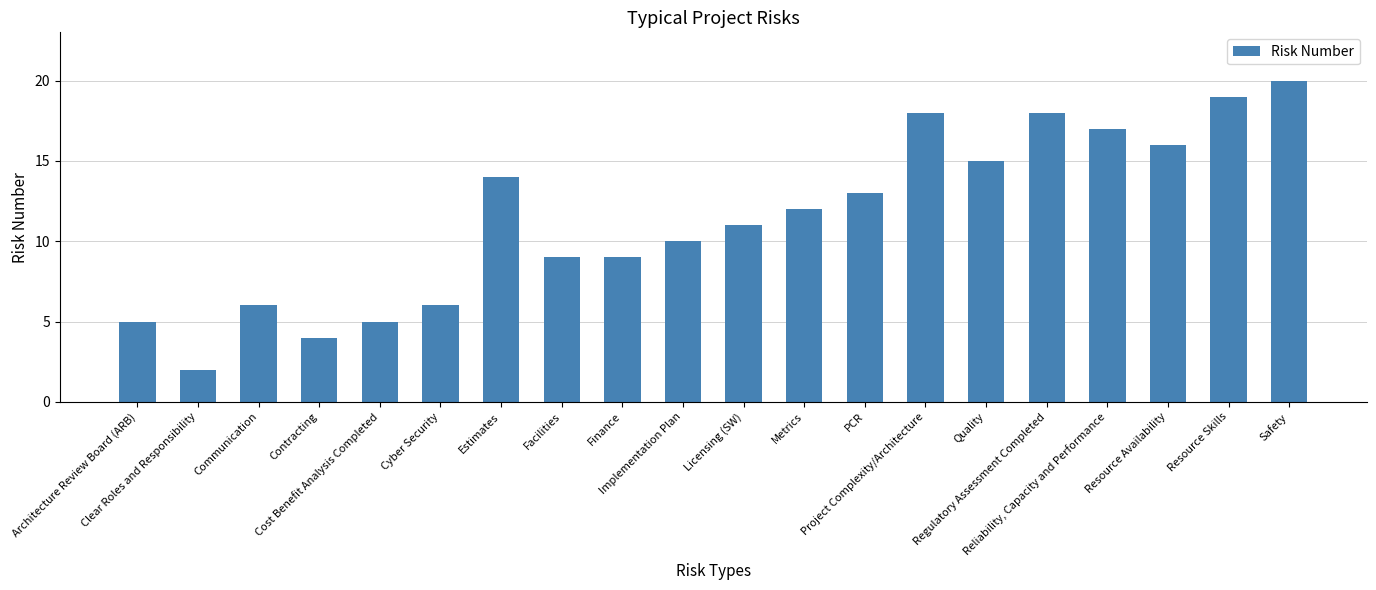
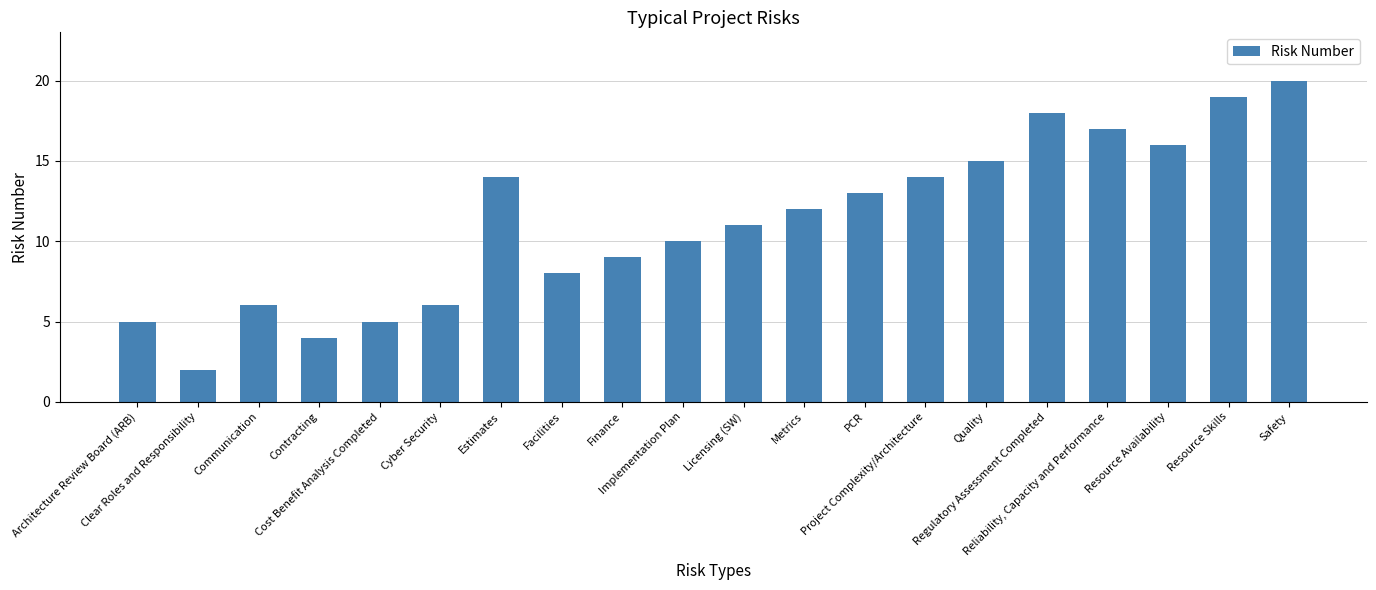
Facilities: 9 -> 8
Project Complexity/Architecture: 18 -> 14
